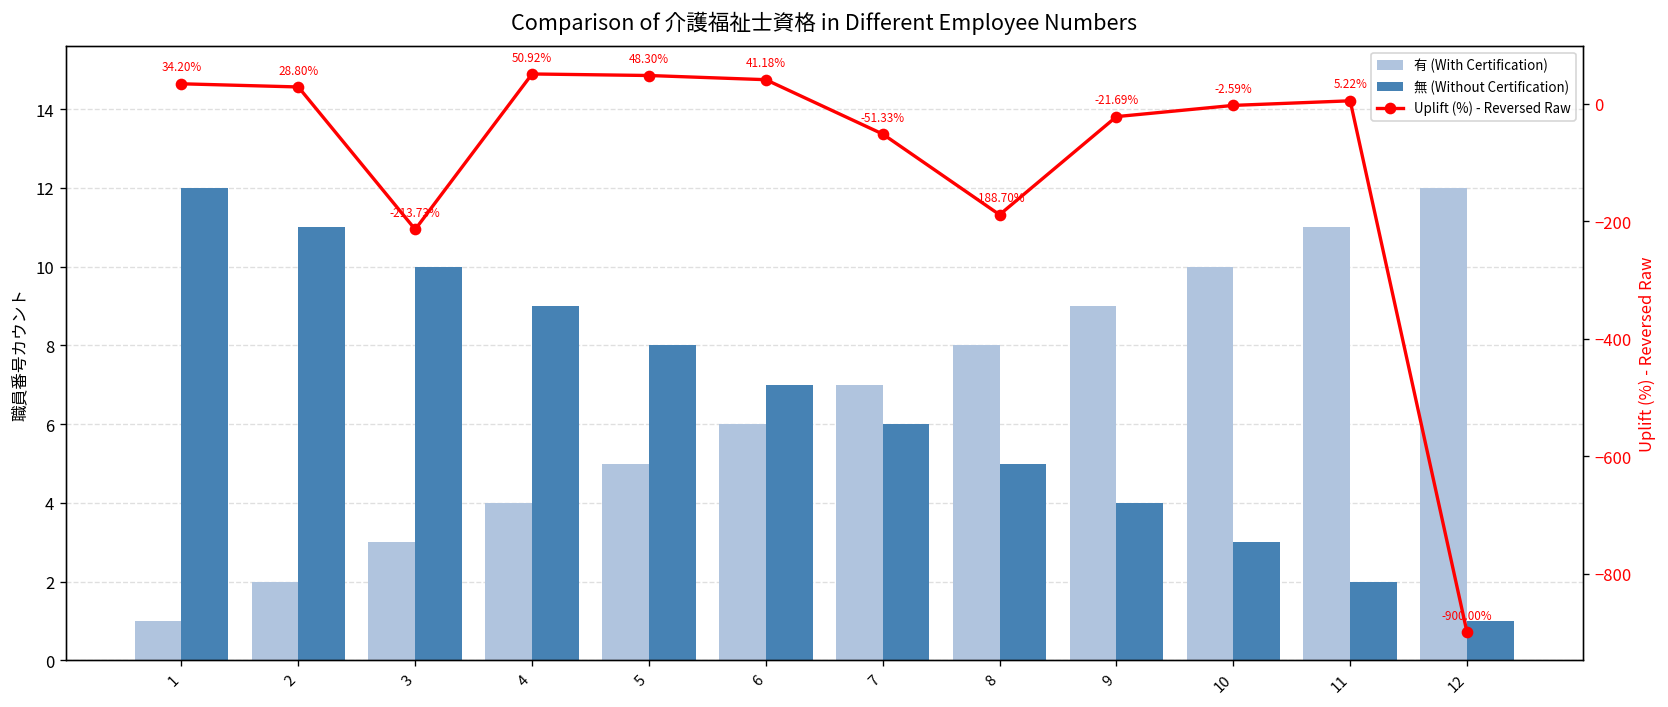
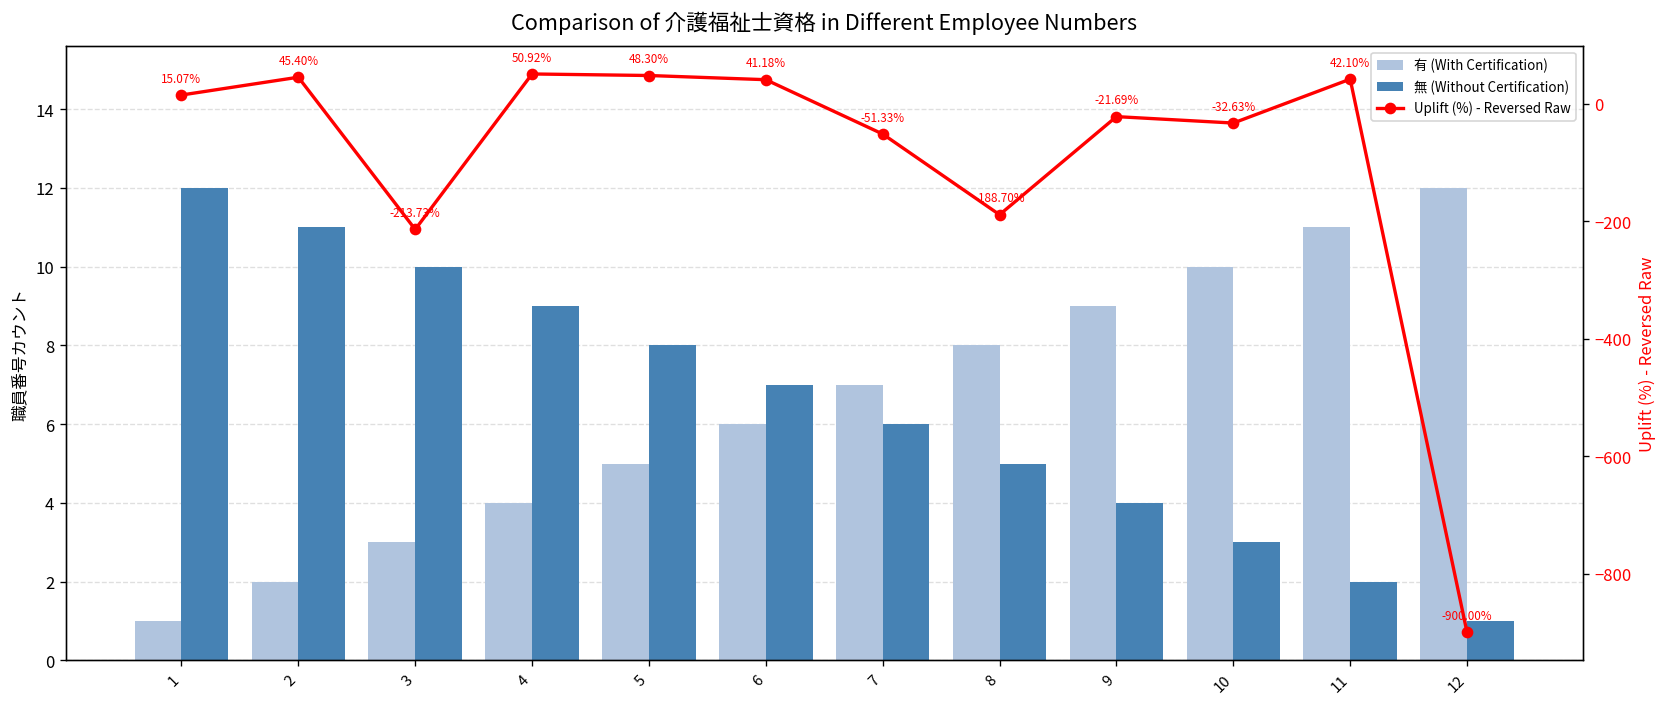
Uplift (%) - Reversed Raw, 1: 34.20% -> 15.07%
Uplift (%) - Reversed Raw, 2: 28.80% -> 45.40%
Uplift (%) - Reversed Raw, 10: -2.59% -> -32.63%
Uplift (%) - Reversed Raw, 11: 5.22% -> 42.10%
